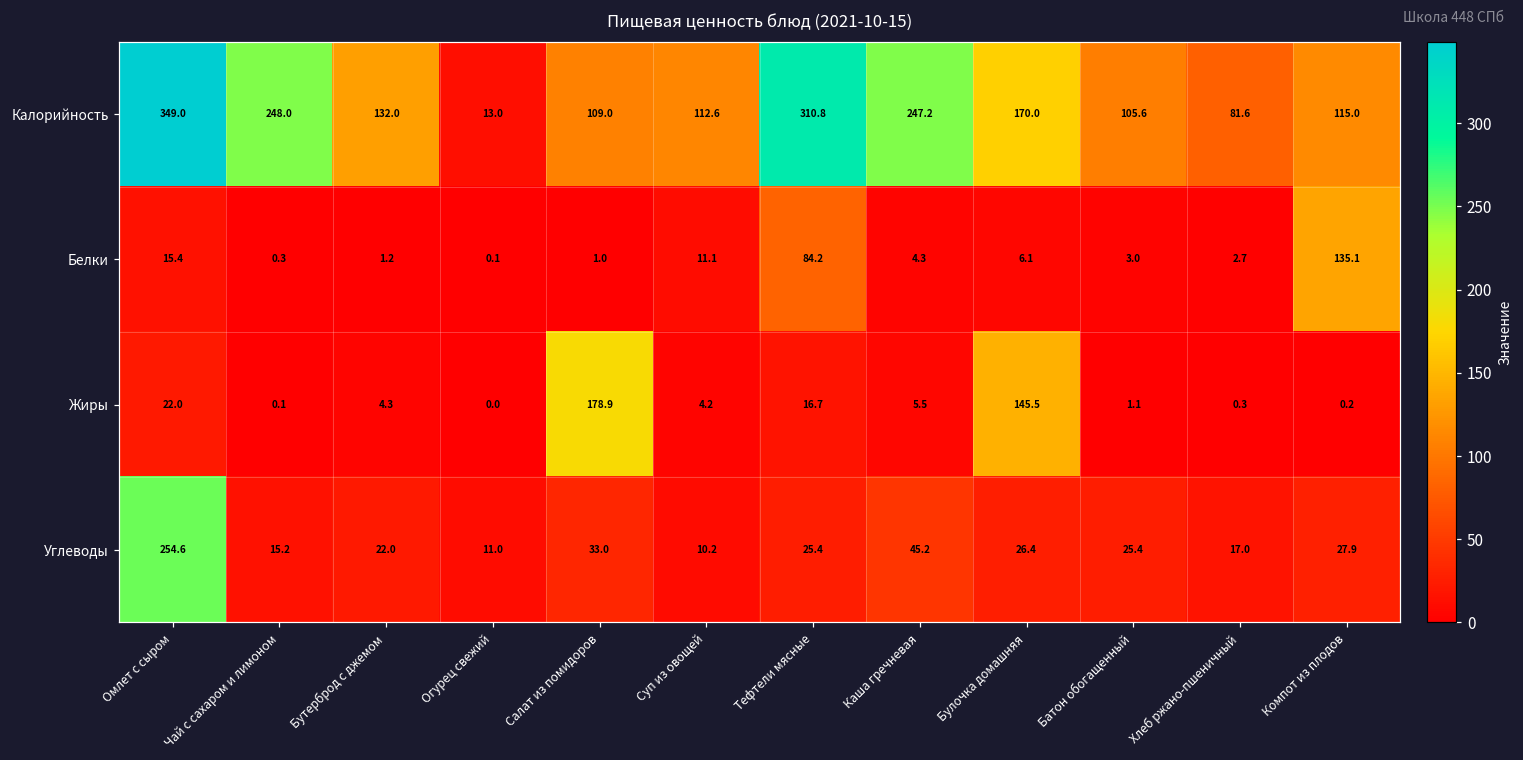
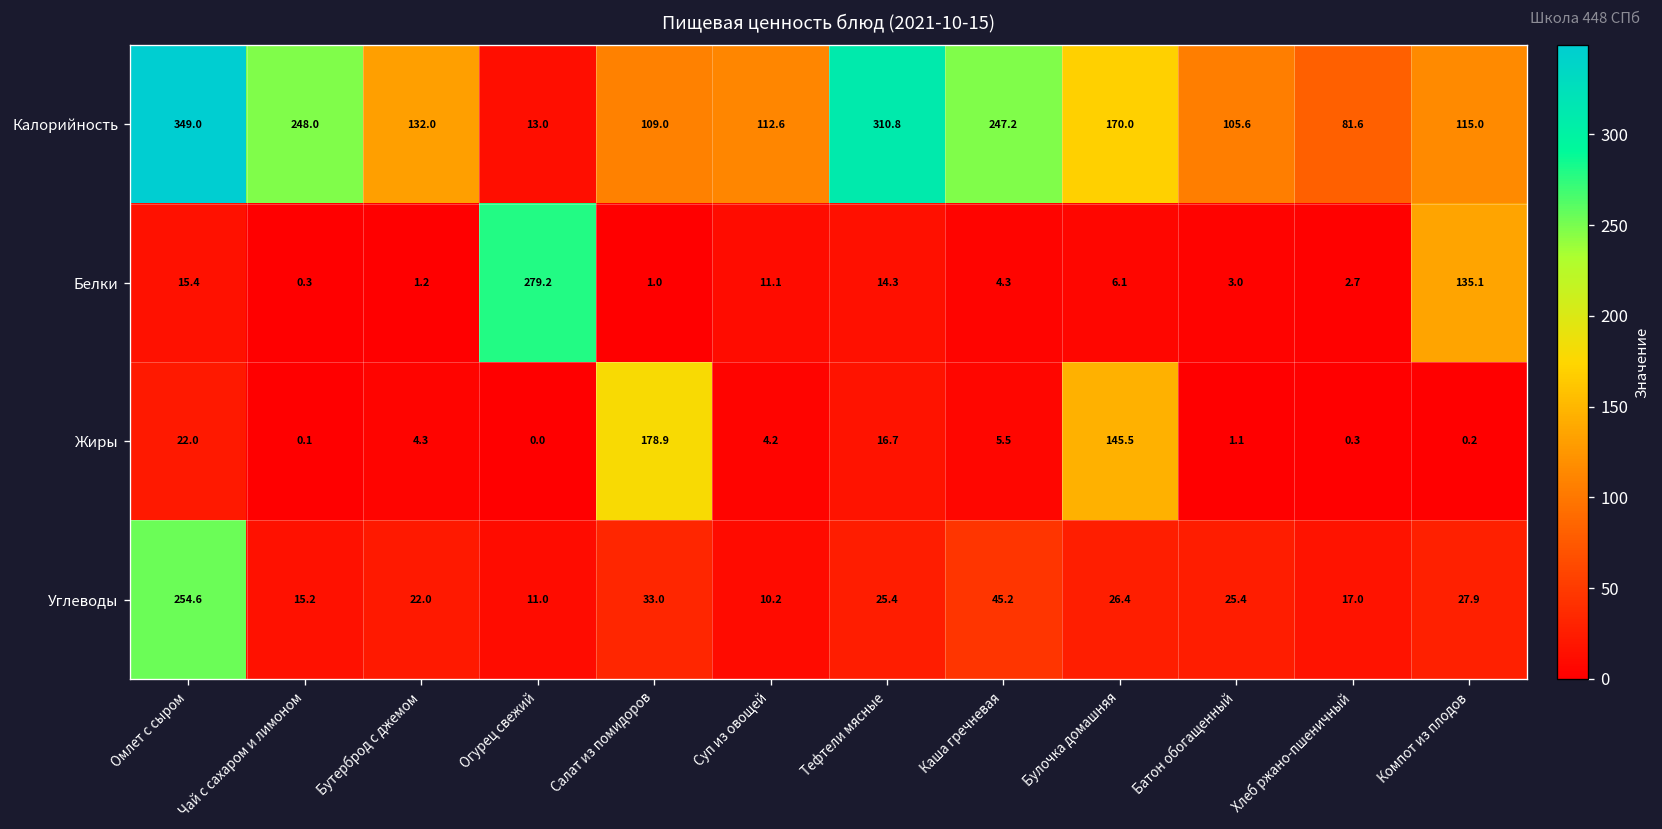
Белки, Огурец свежий: 0.1 -> 279.2
Белки, Тефтели мясные: 84.2 -> 14.3
